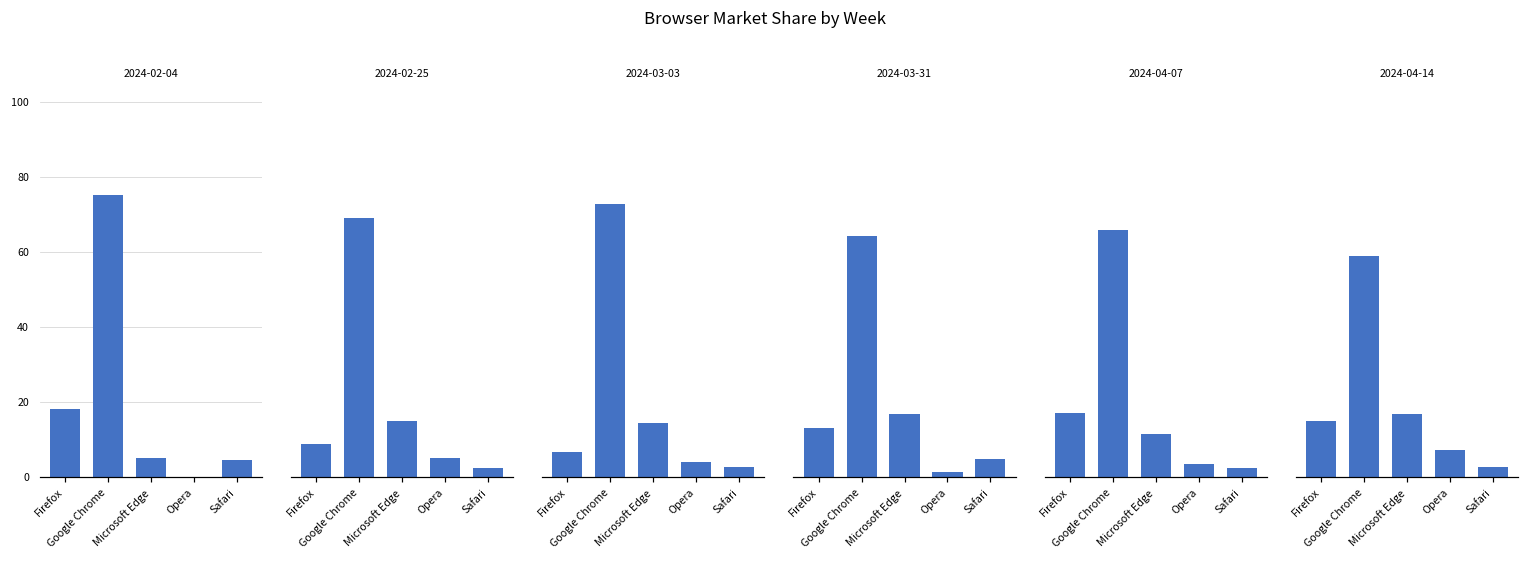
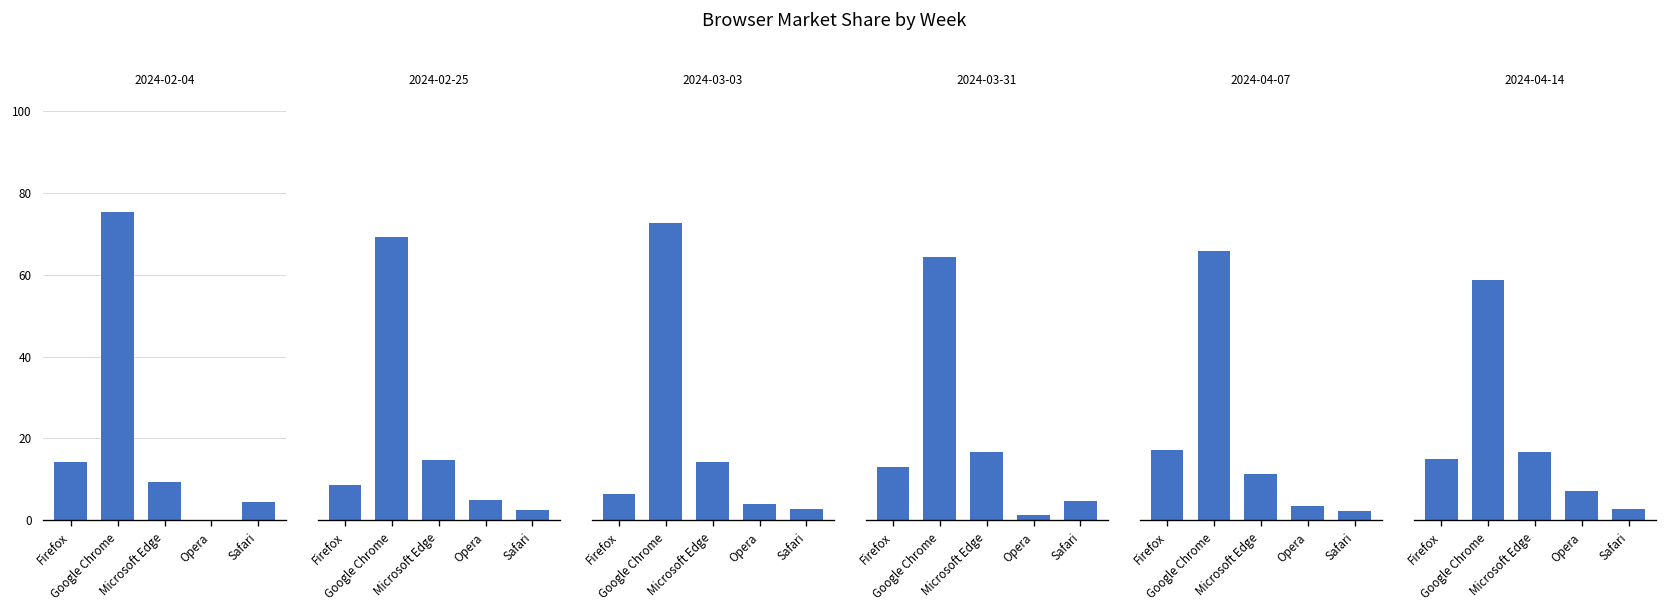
2024-02-04, Firefox: 18 -> 14
2024-02-04, Microsoft Edge: 5 -> 9
